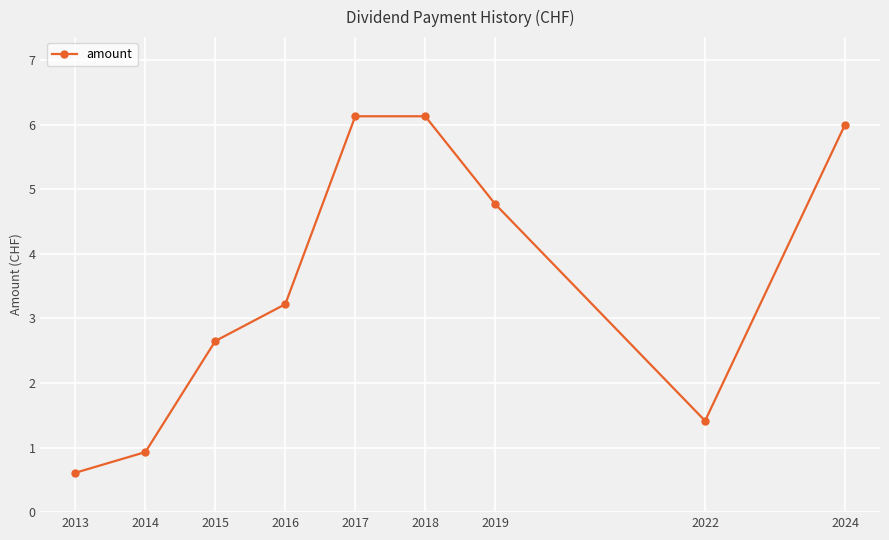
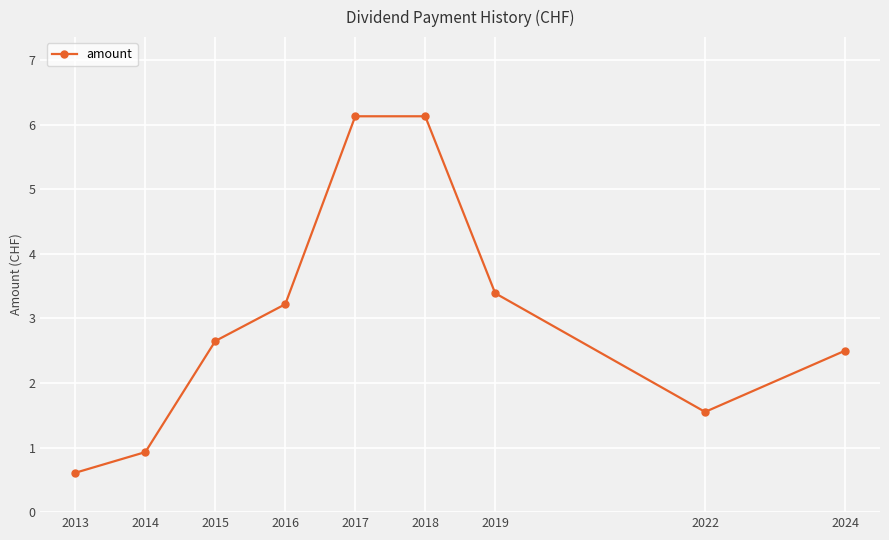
2019: 4.8 -> 3.4
2022: 1.4 -> 1.6
2024: 6.0 -> 2.5
